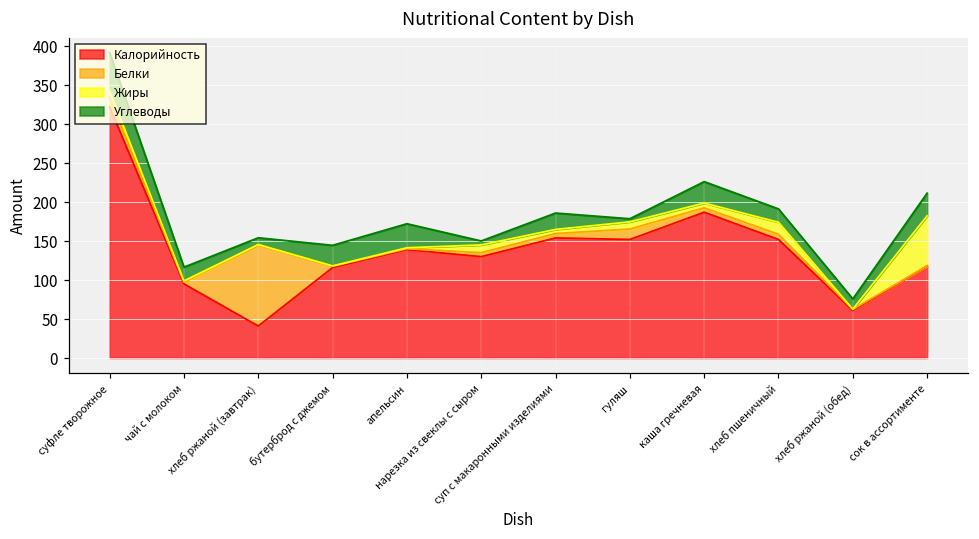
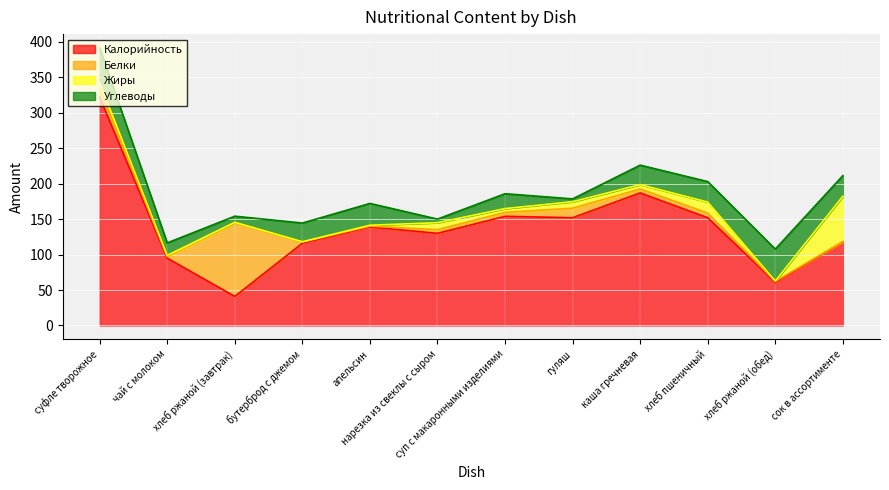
Углеводы, хлеб пшеничный: 20 -> 30
Углеводы, хлеб ржаной (обед): 10 -> 50
